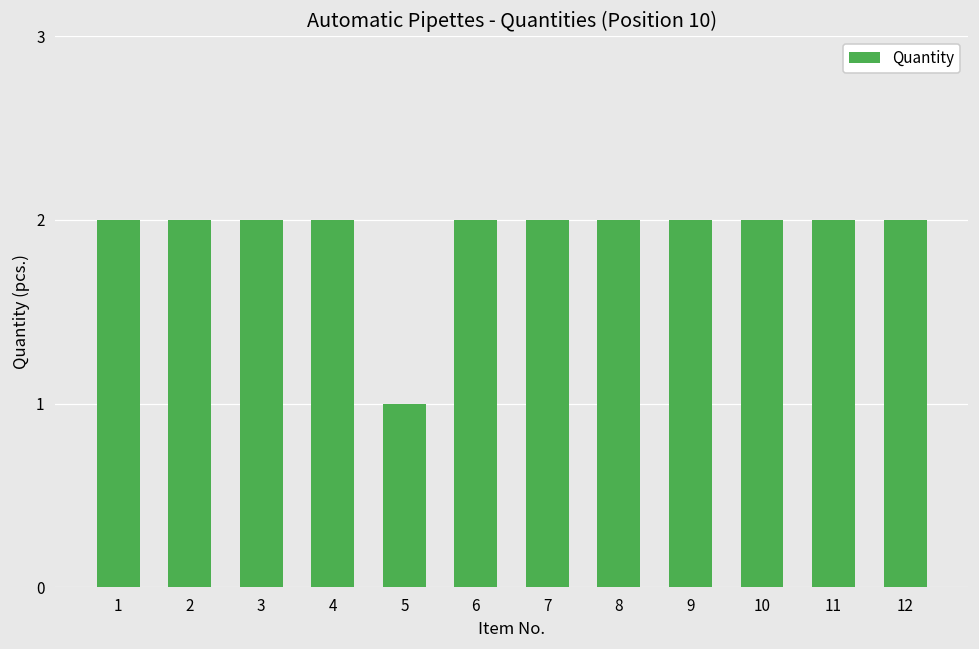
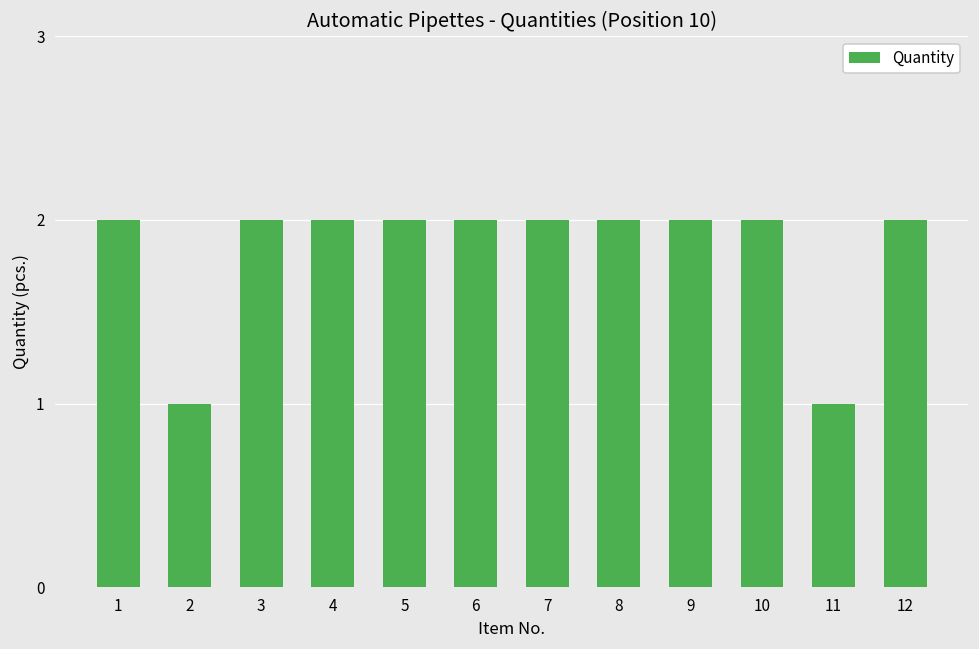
2: 2 -> 1
5: 1 -> 2
11: 2 -> 1
